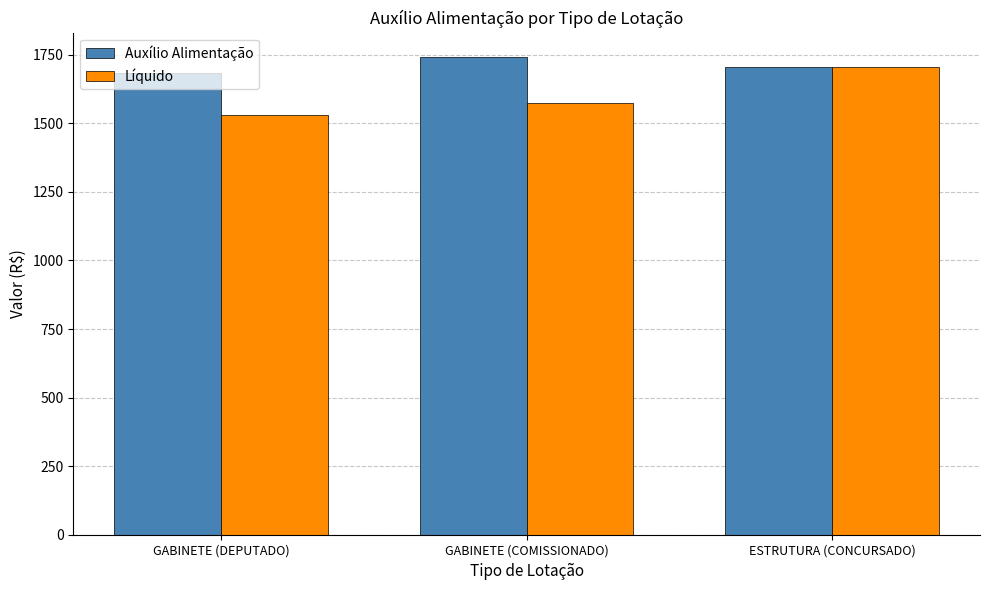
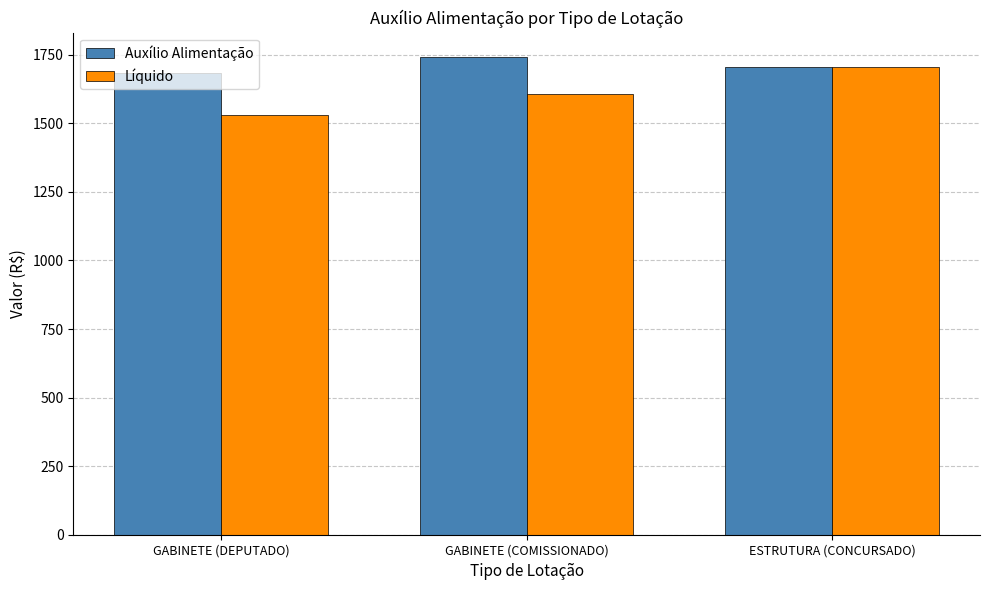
Líquido, GABINETE (COMISSIONADO): 1570 -> 1610
